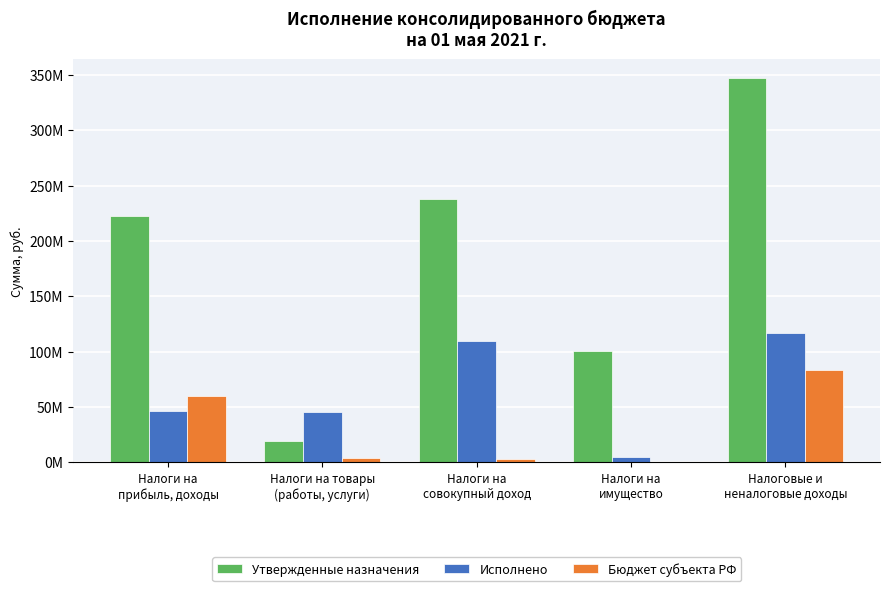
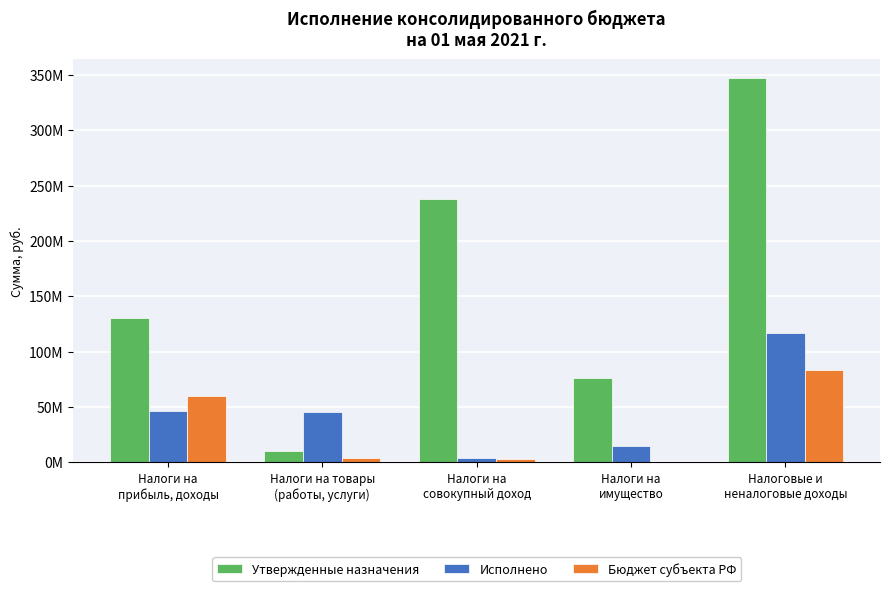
Утвержденные назначения, Налоги на прибыль, доходы: 222000000 -> 131000000
Утвержденные назначения, Налоги на товары (работы, услуги): 19000000 -> 11000000
Исполнено, Налоги на совокупный доход: 110000000 -> 4000000
Утвержденные назначения, Налоги на имущество: 100000000 -> 76000000
Исполнено, Налоги на имущество: 5000000 -> 15000000
